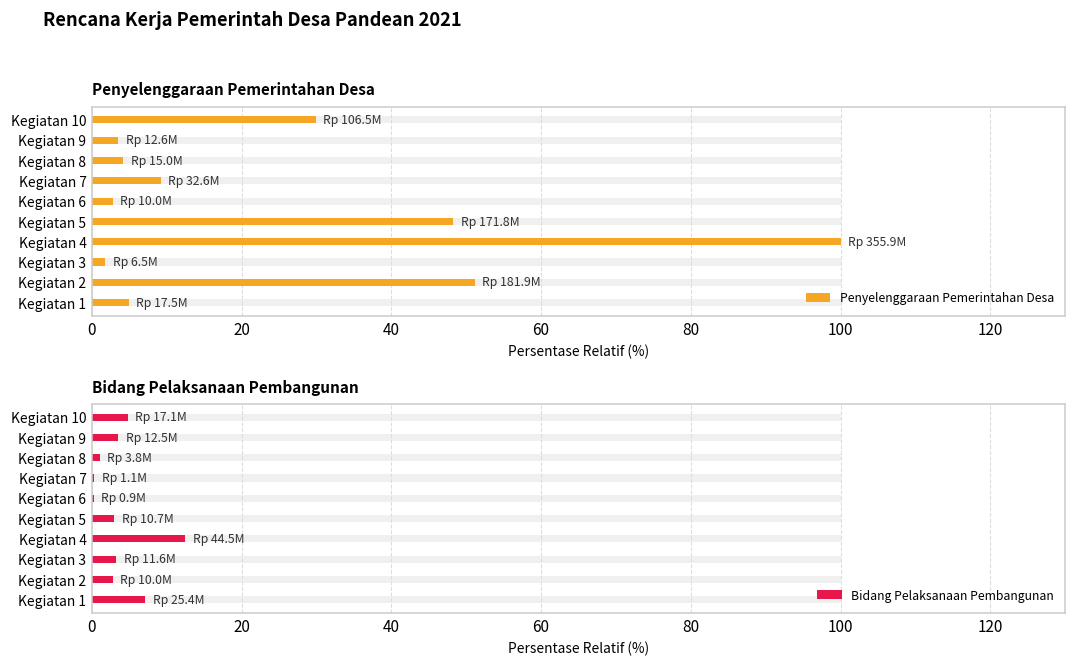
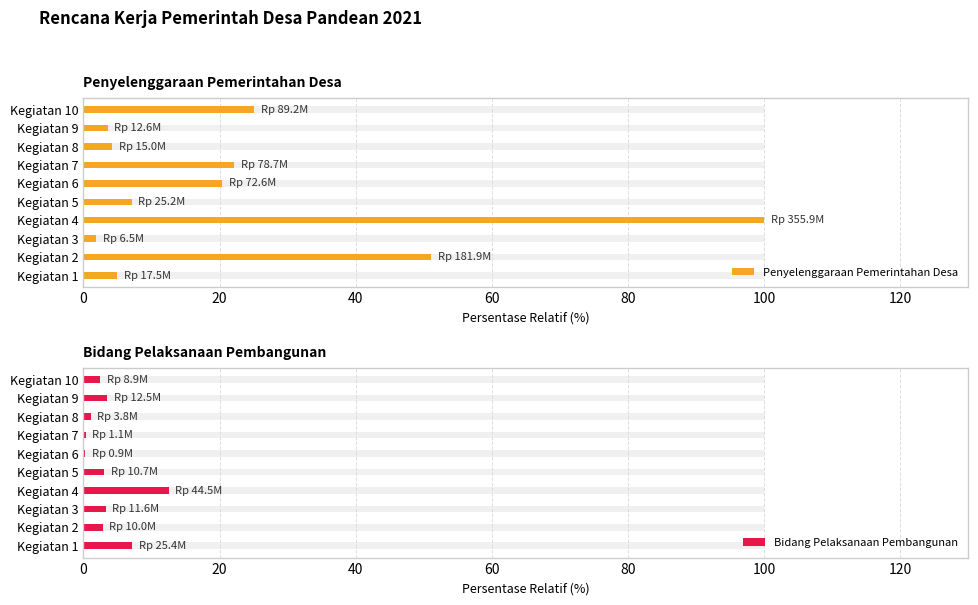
Penyelenggaraan Pemerintahan Desa, Penyelenggaraan Pemerintahan Desa, Kegiatan 10: 106.5M -> 89.2M
Penyelenggaraan Pemerintahan Desa, Penyelenggaraan Pemerintahan Desa, Kegiatan 7: 32.6M -> 78.7M
Penyelenggaraan Pemerintahan Desa, Penyelenggaraan Pemerintahan Desa, Kegiatan 6: 10.0M -> 72.6M
Penyelenggaraan Pemerintahan Desa, Penyelenggaraan Pemerintahan Desa, Kegiatan 5: 171.8M -> 25.2M
Bidang Pelaksanaan Pembangunan, Bidang Pelaksanaan Pembangunan, Kegiatan 10: 17.1M -> 8.9M
